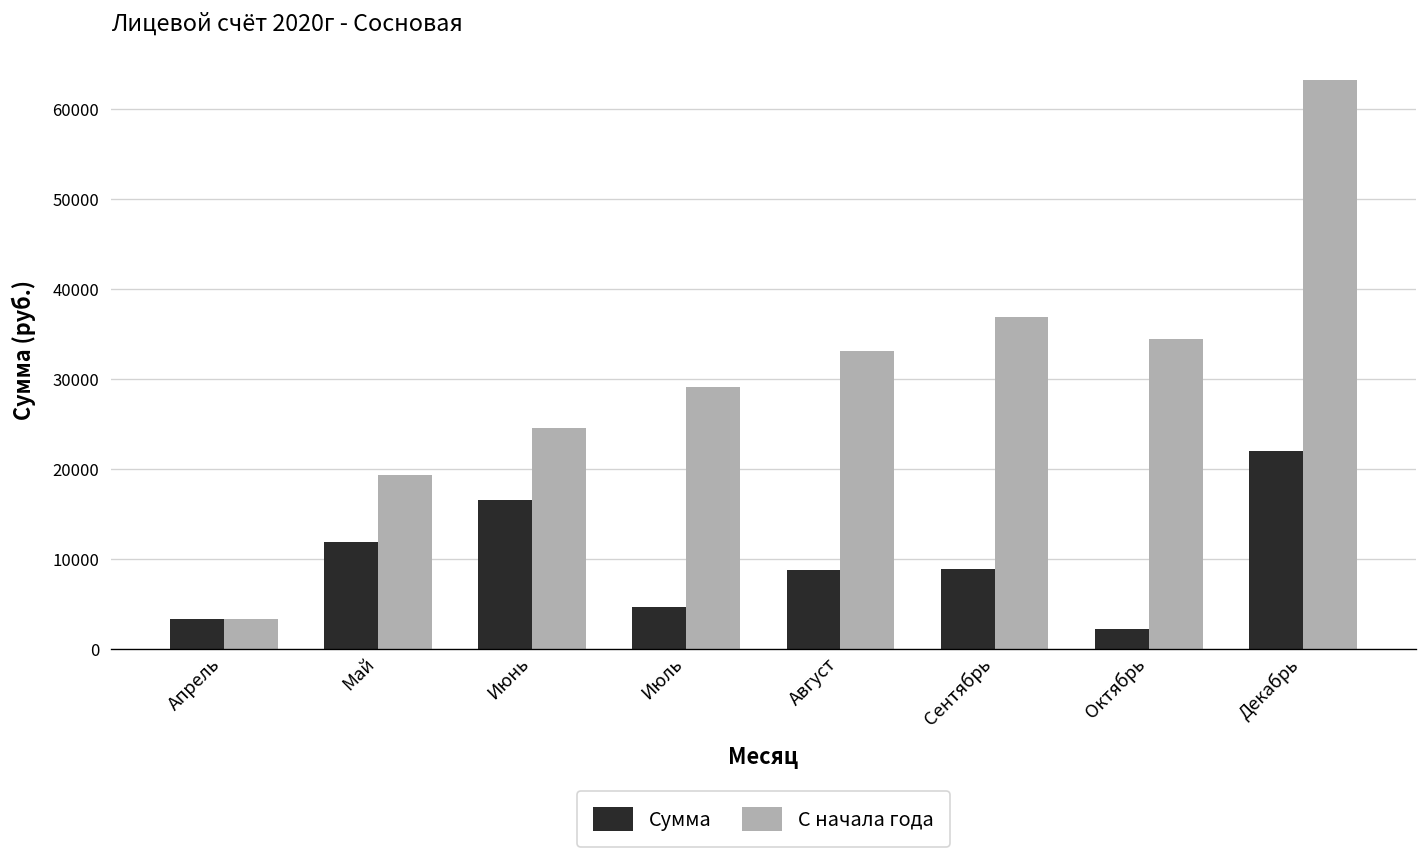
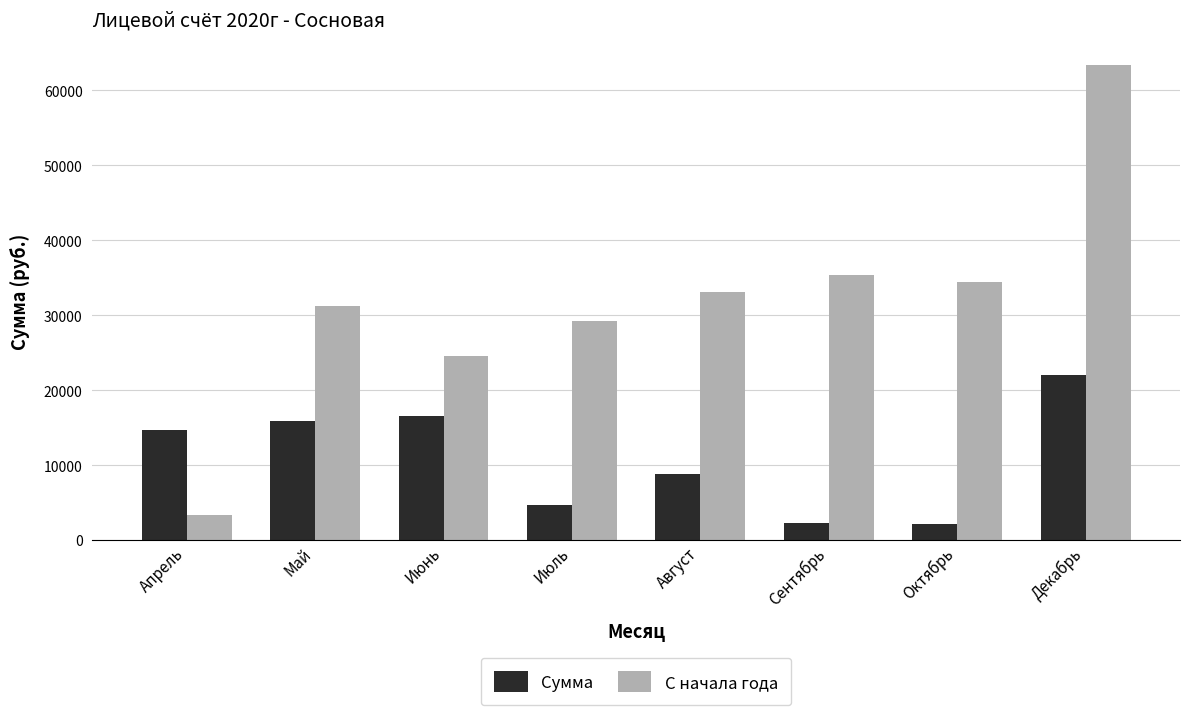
Сумма, Апрель: 3000 -> 15000
Сумма, Май: 12000 -> 16000
С начала года, Май: 19000 -> 31000
Сумма, Сентябрь: 9000 -> 2000
С начала года, Сентябрь: 37000 -> 35000
